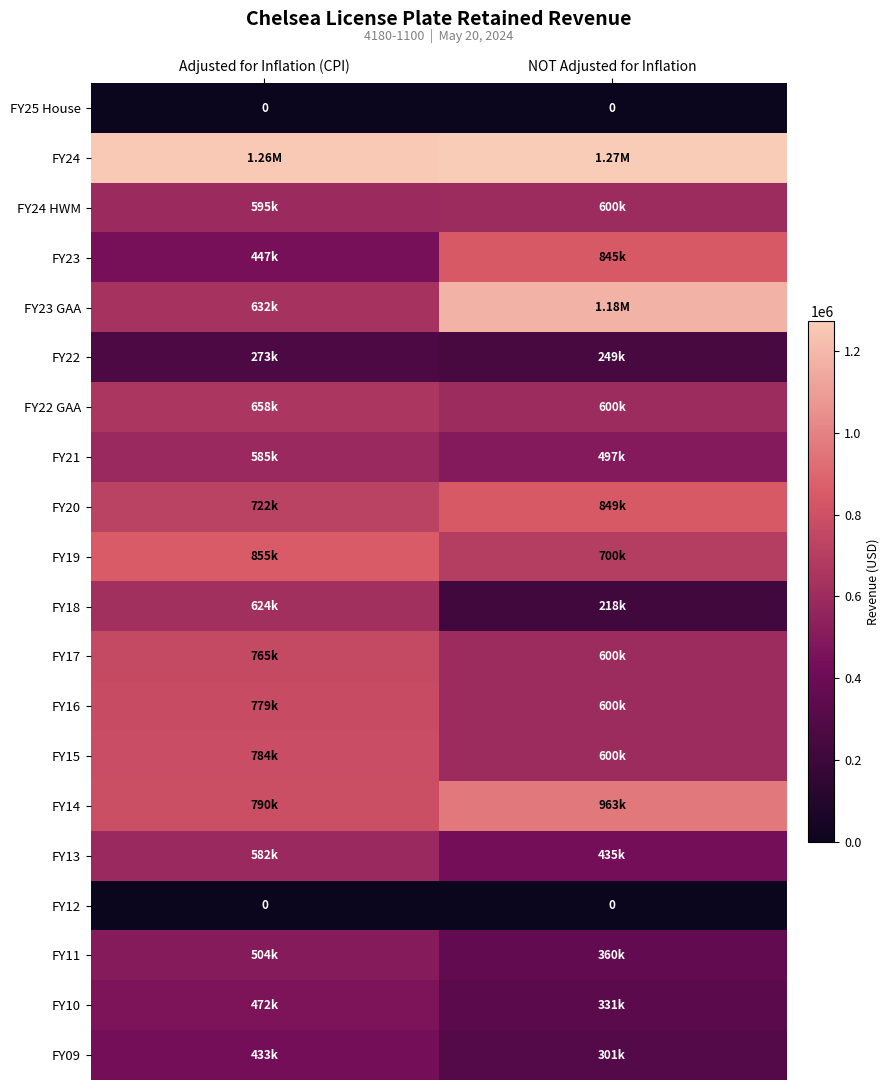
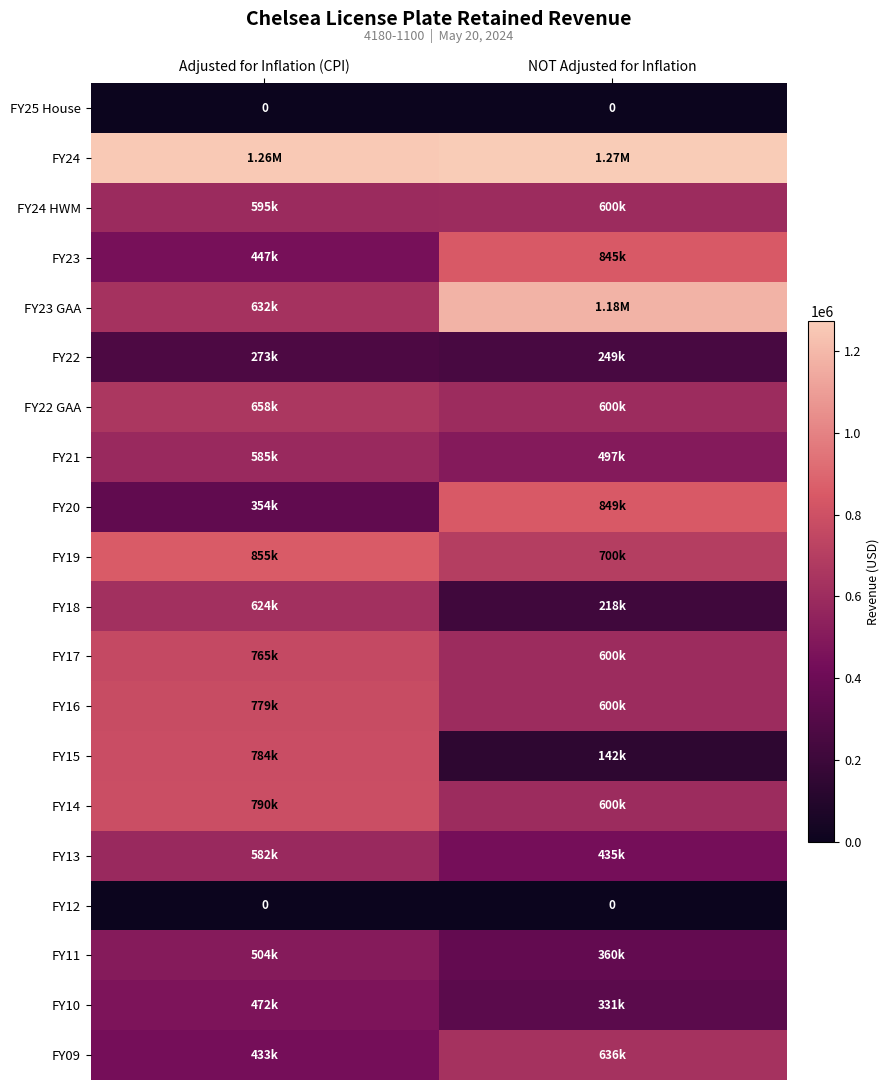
FY20, Adjusted for Inflation (CPI): 722k -> 354k
FY15, NOT Adjusted for Inflation: 600k -> 142k
FY14, NOT Adjusted for Inflation: 963k -> 600k
FY09, NOT Adjusted for Inflation: 301k -> 636k
